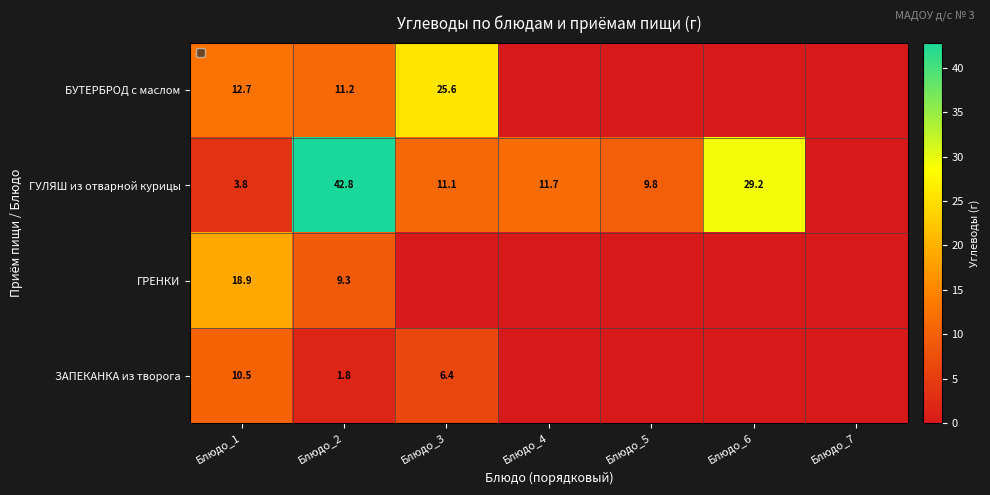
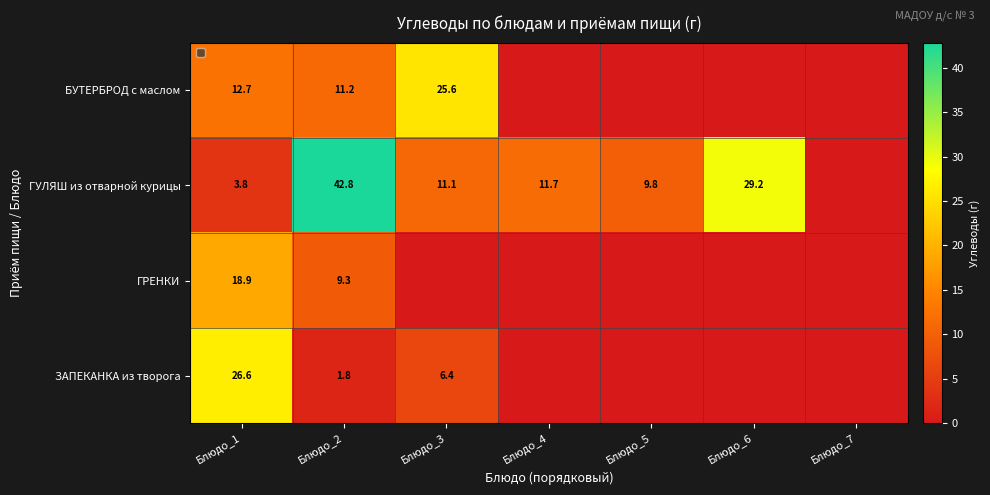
ЗАПЕКАНКА из творога, Блюдо_1: 10.5 -> 26.6
